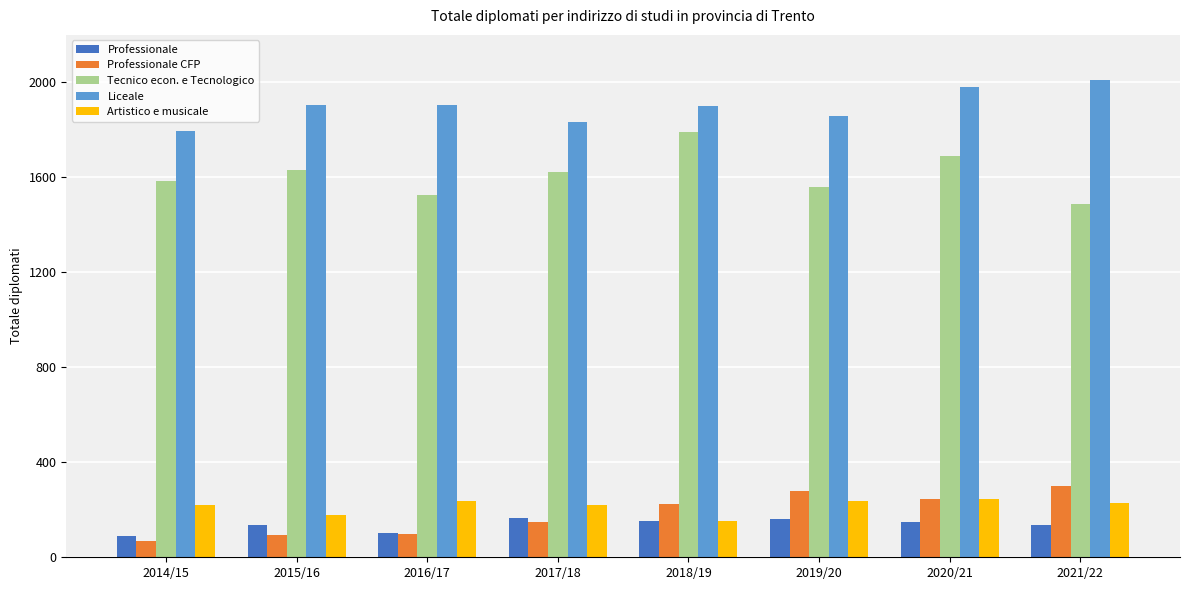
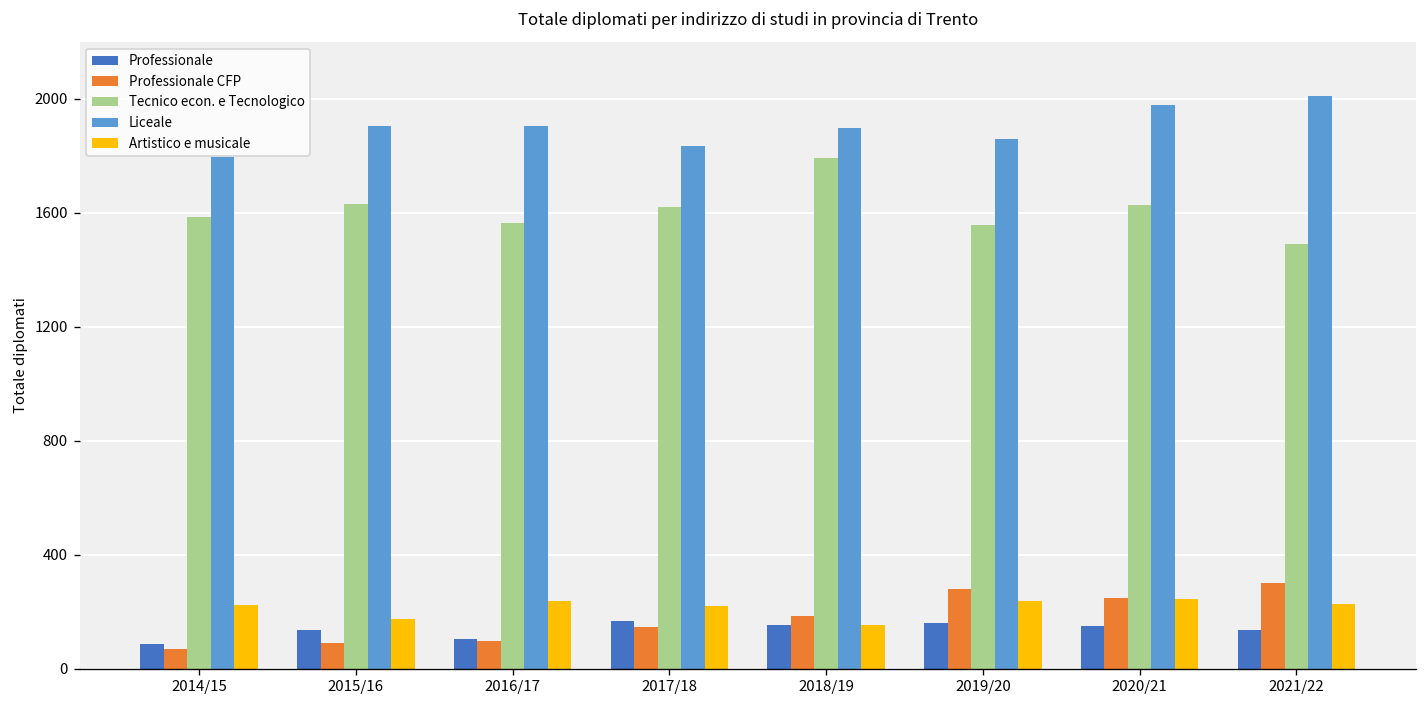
Tecnico econ. e Tecnologico, 2016/17: 1530 -> 1560
Professionale CFP, 2018/19: 230 -> 190
Tecnico econ. e Tecnologico, 2020/21: 1690 -> 1630
